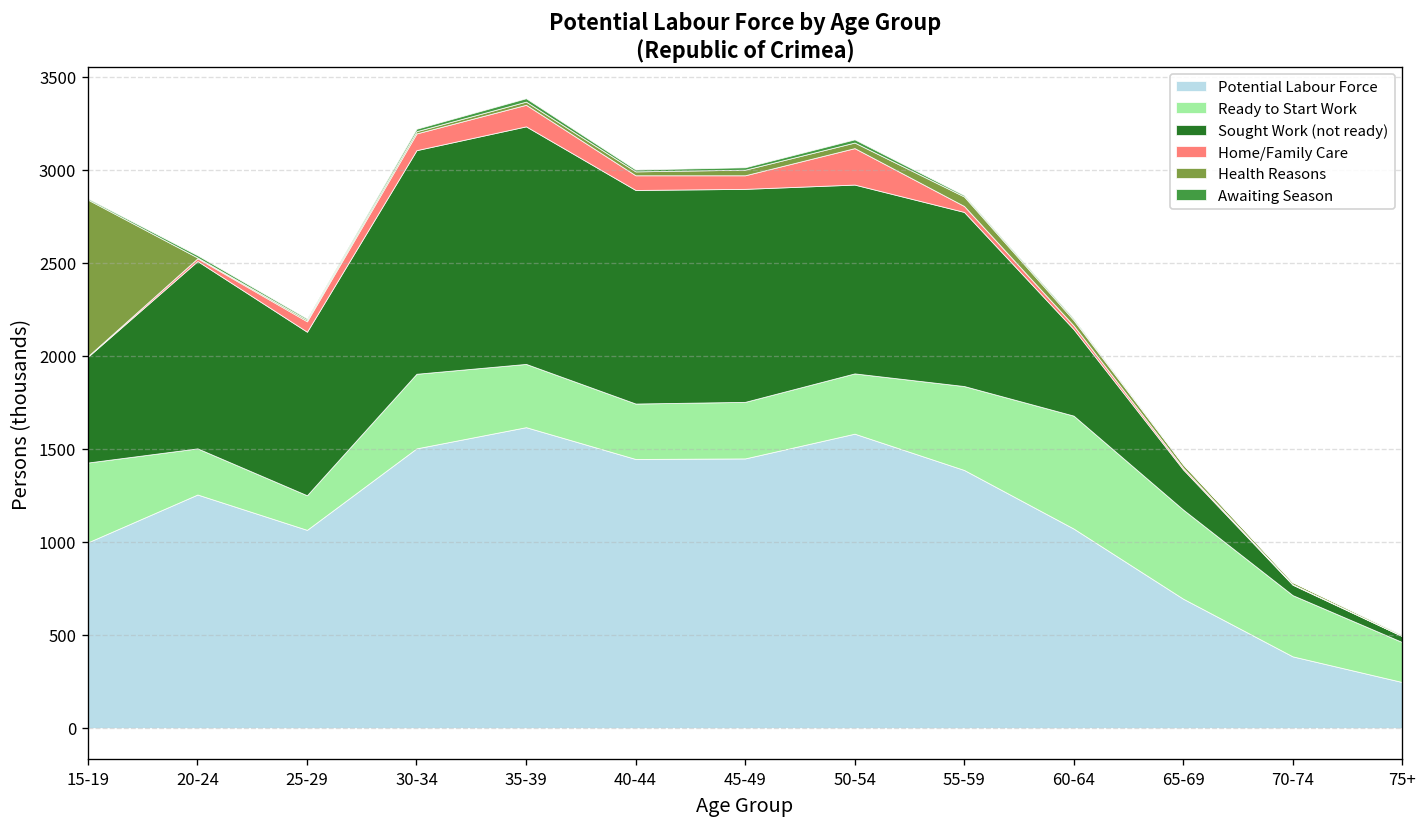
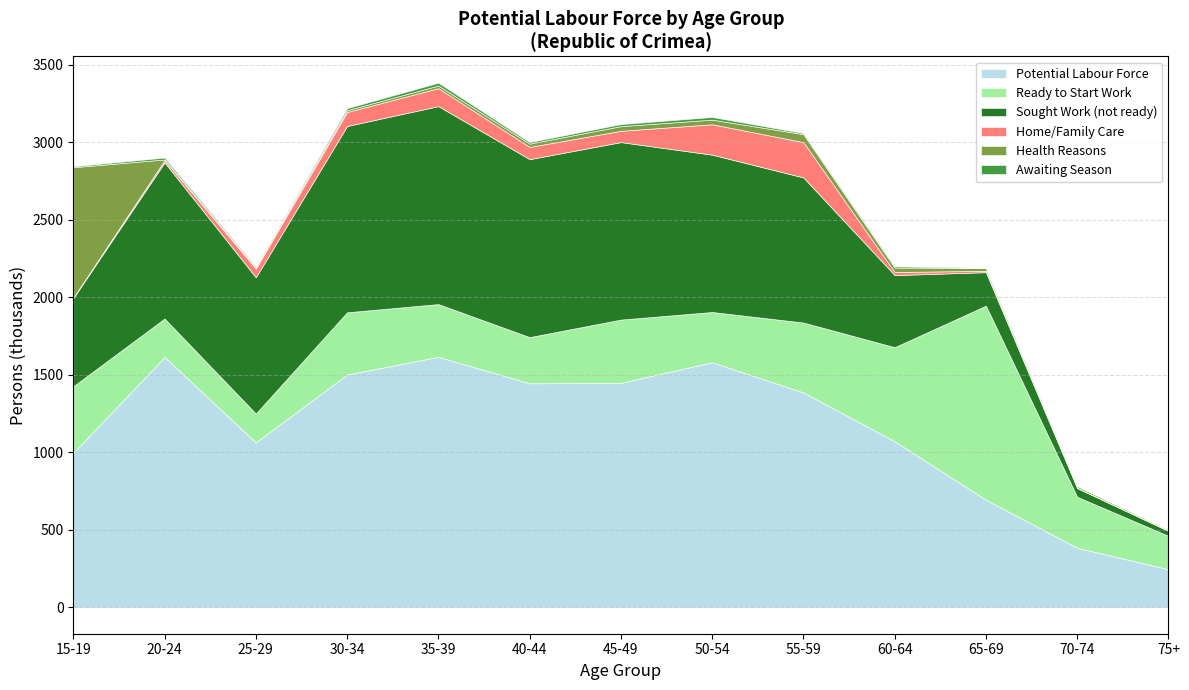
Potential Labour Force, 20-24: 1260 -> 1620
Ready to Start Work, 45-49: 300 -> 410
Home/Family Care, 55-59: 30 -> 230
Ready to Start Work, 65-69: 480 -> 1250
